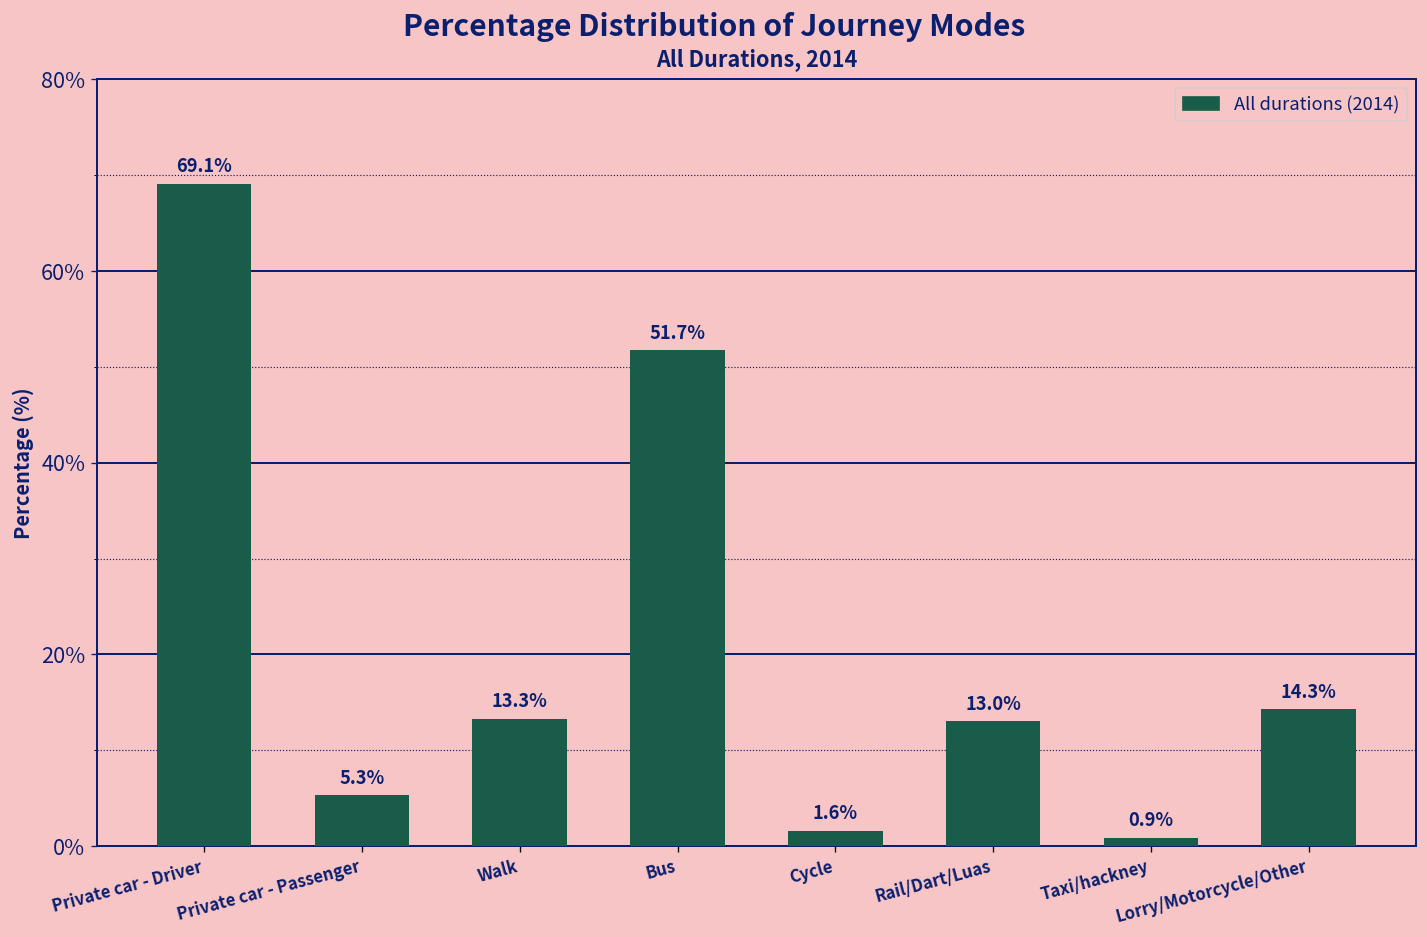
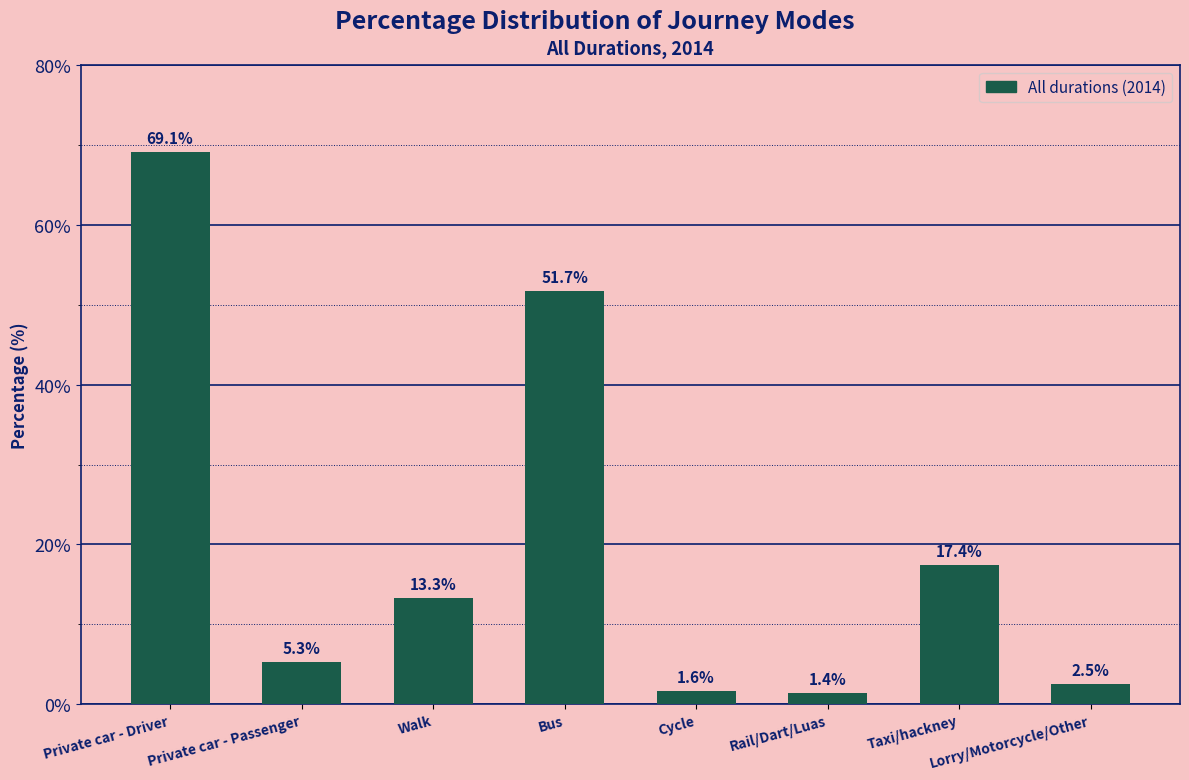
Rail/Dart/Luas: 13.0% -> 1.4%
Taxi/hackney: 0.9% -> 17.4%
Lorry/Motorcycle/Other: 14.3% -> 2.5%
